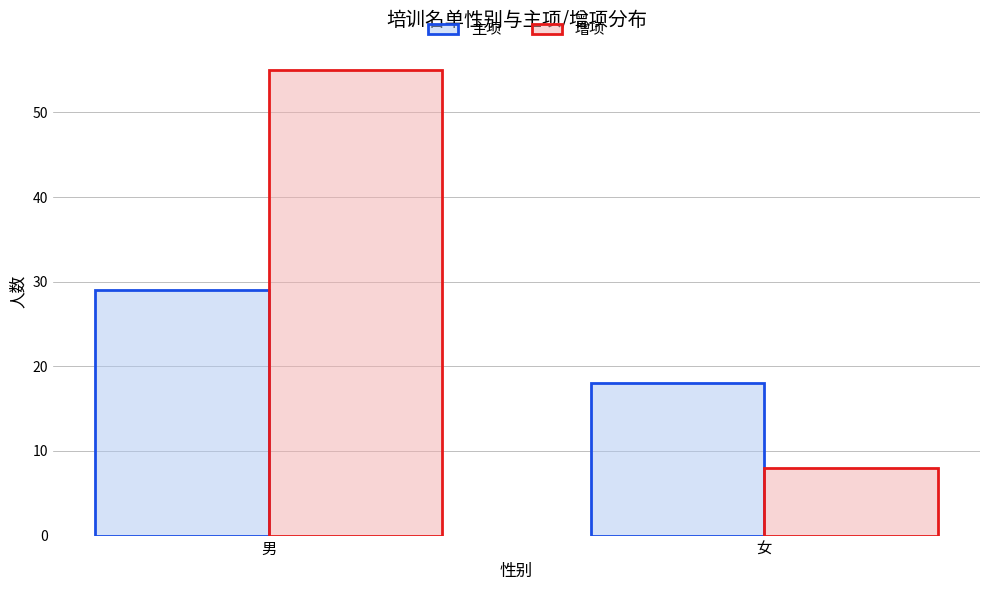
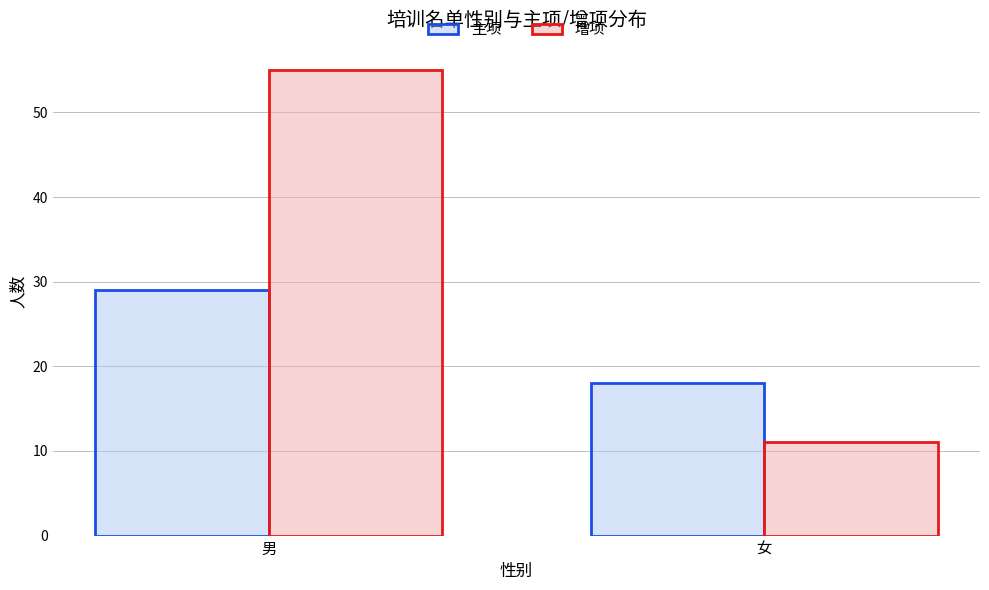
增项, 女: 8 -> 11
